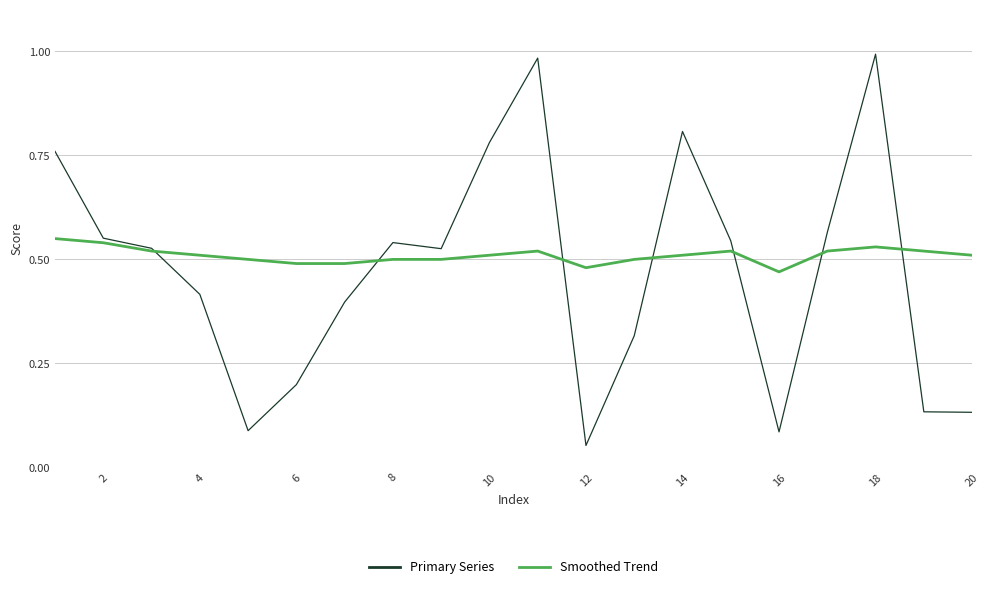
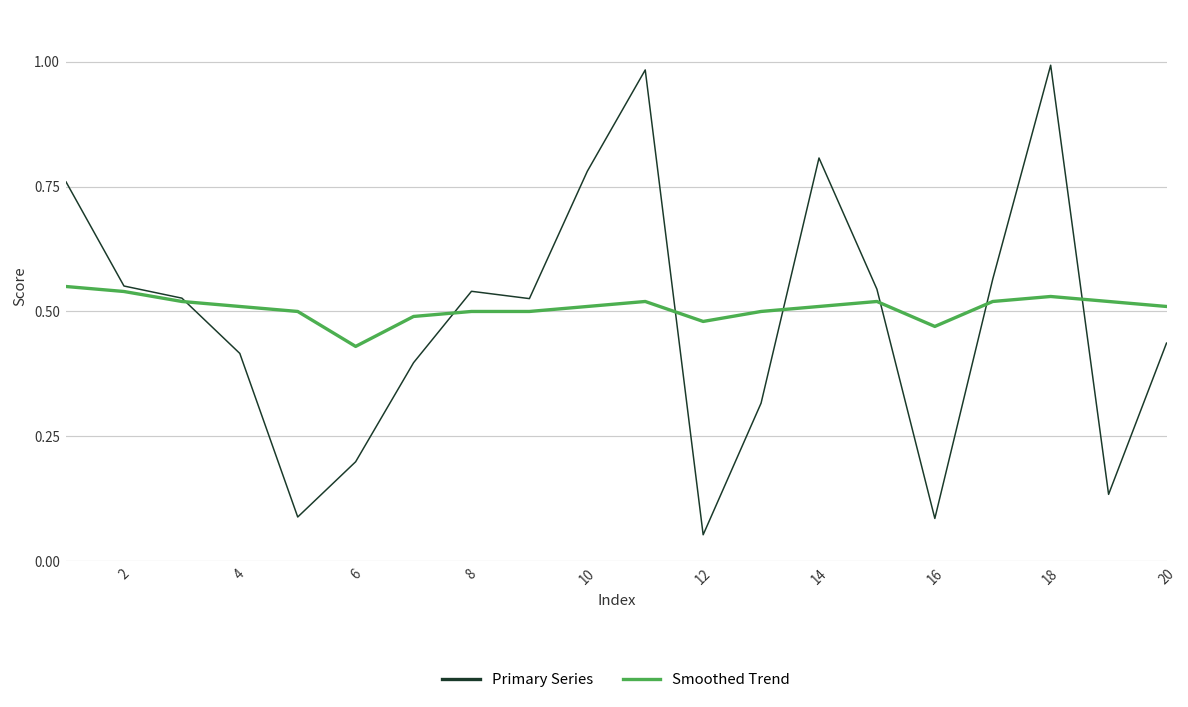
Smoothed Trend, 6: 0.49 -> 0.43
Primary Series, 20: 0.13 -> 0.44
